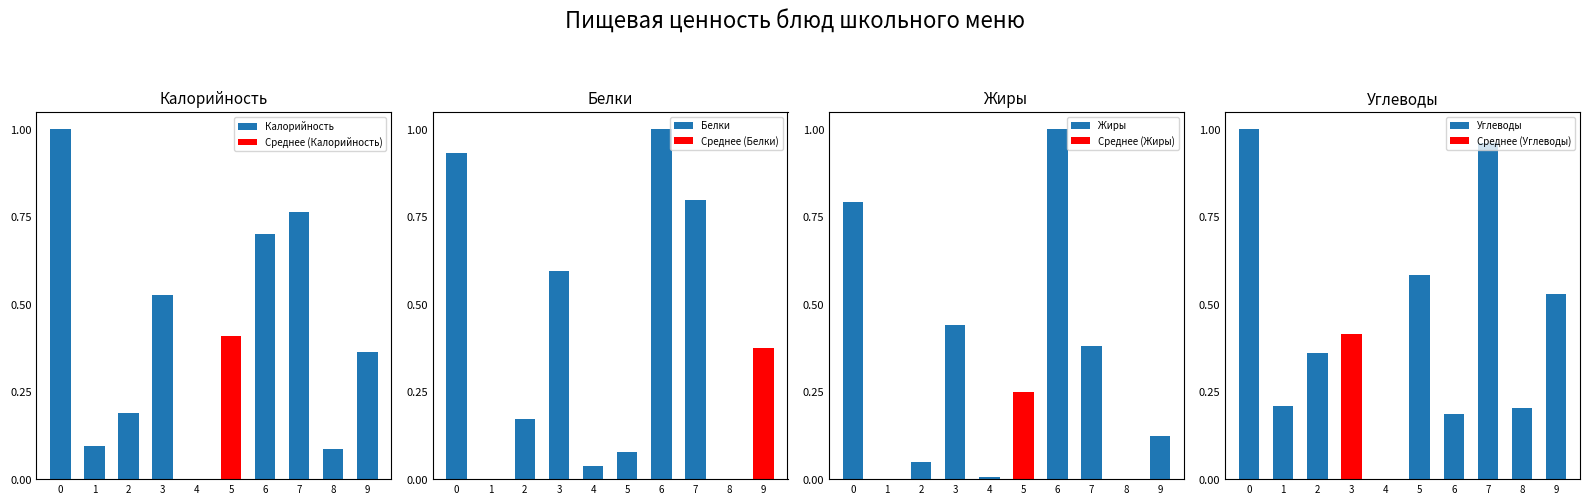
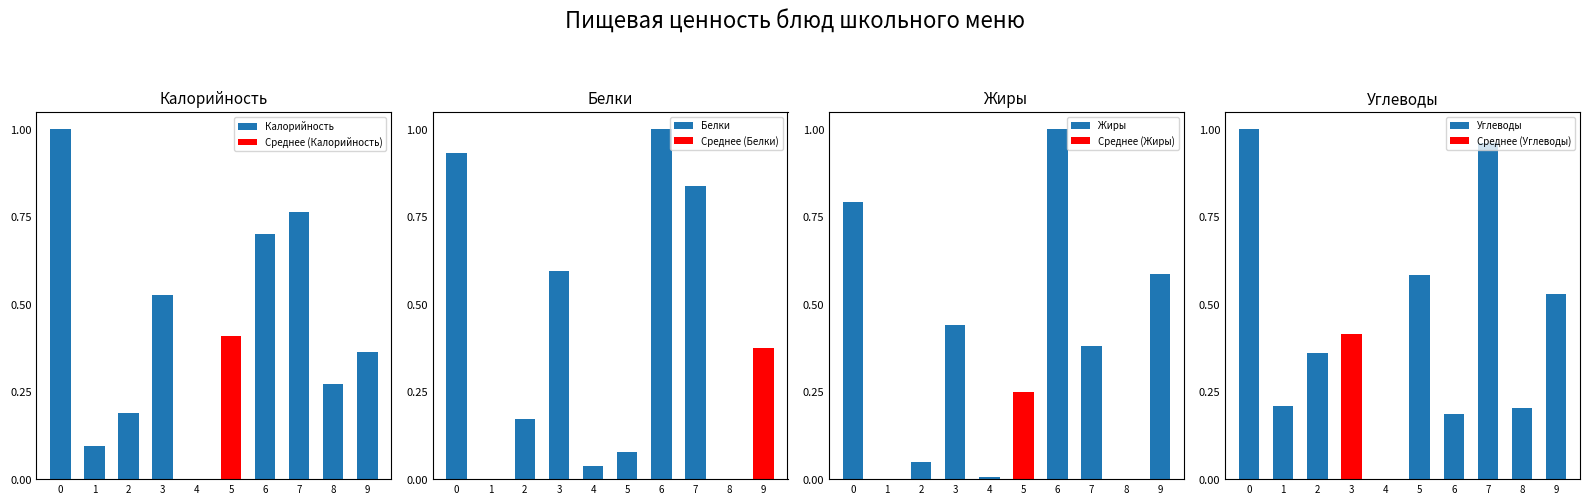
Калорийность, Калорийность, 8: 0.09 -> 0.27
Белки, Белки, 7: 0.80 -> 0.84
Жиры, Жиры, 9: 0.12 -> 0.59
